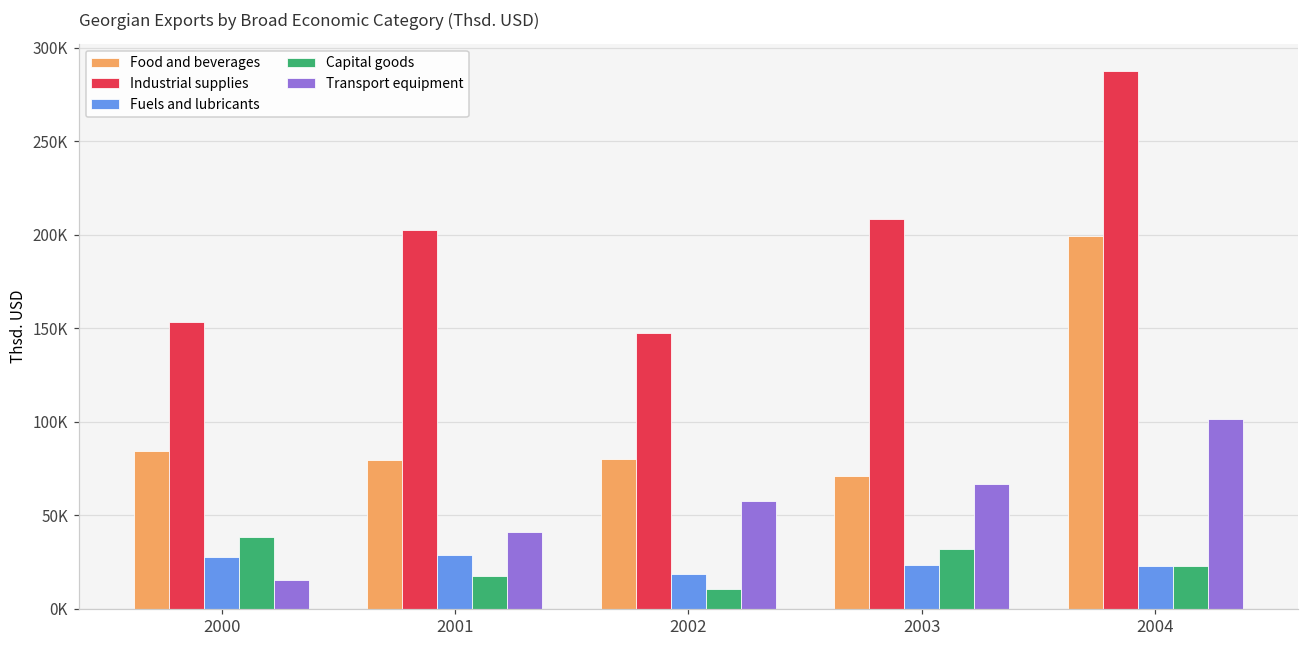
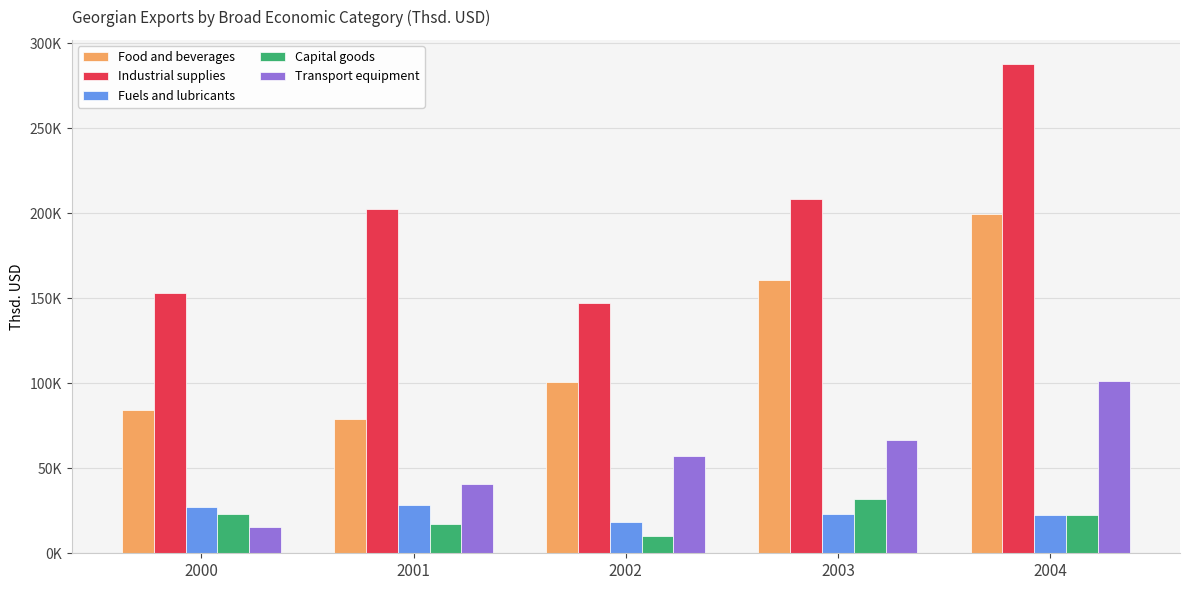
Capital goods, 2000: 38000 -> 23000
Food and beverages, 2002: 80000 -> 101000
Food and beverages, 2003: 71000 -> 161000
